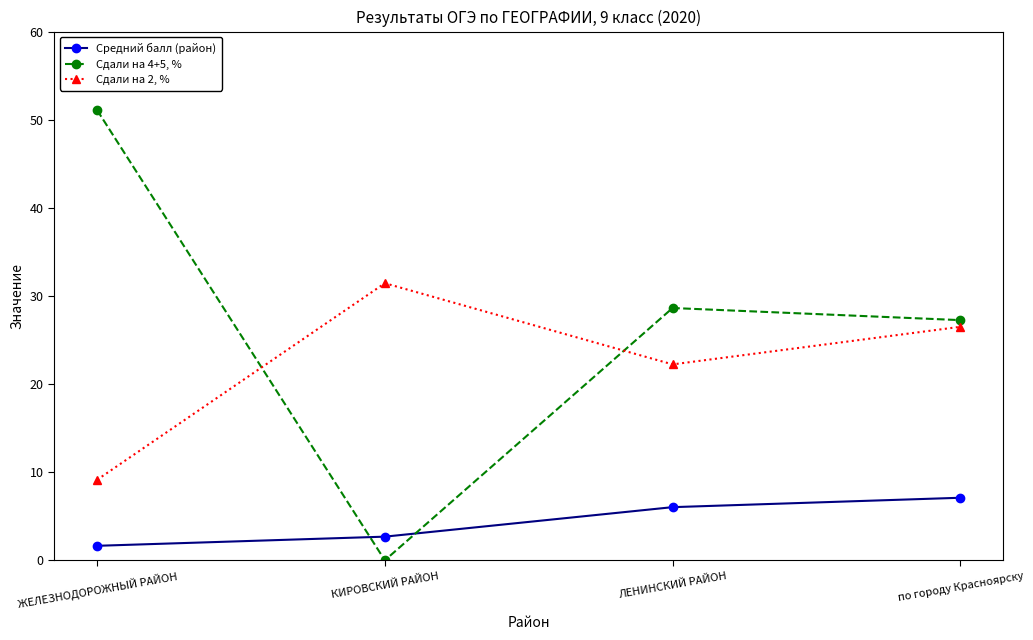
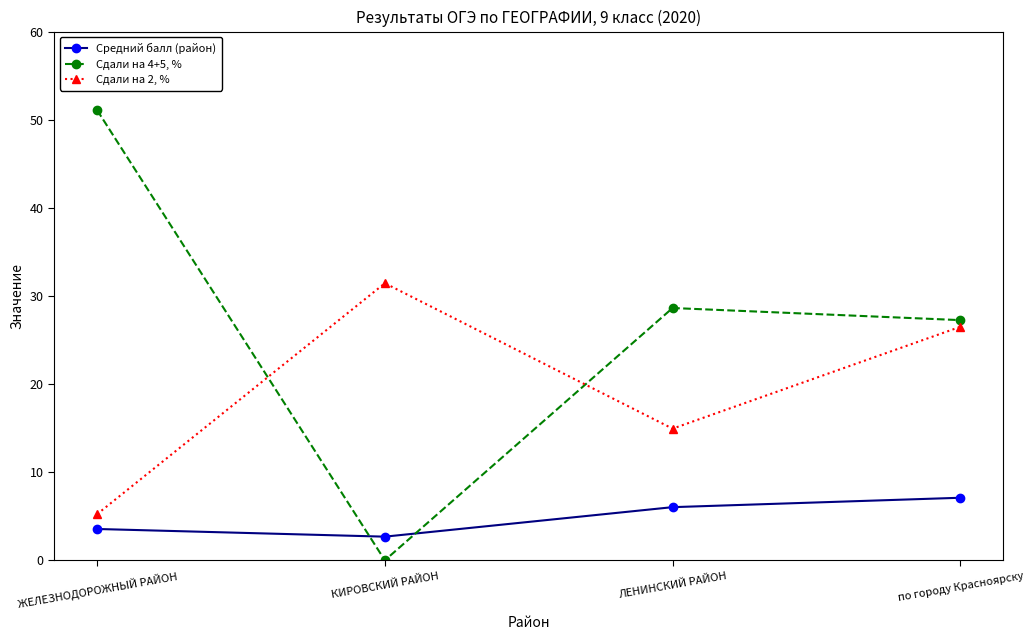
Средний балл (район), ЖЕЛЕЗНОДОРОЖНЫЙ РАЙОН: 2 -> 4
Сдали на 2, %, ЖЕЛЕЗНОДОРОЖНЫЙ РАЙОН: 9 -> 5
Сдали на 2, %, ЛЕНИНСКИЙ РАЙОН: 22 -> 15
